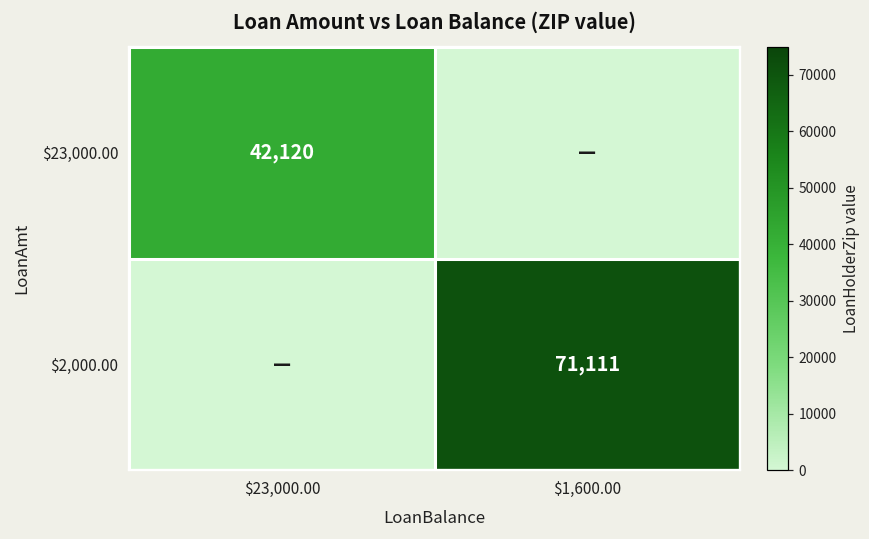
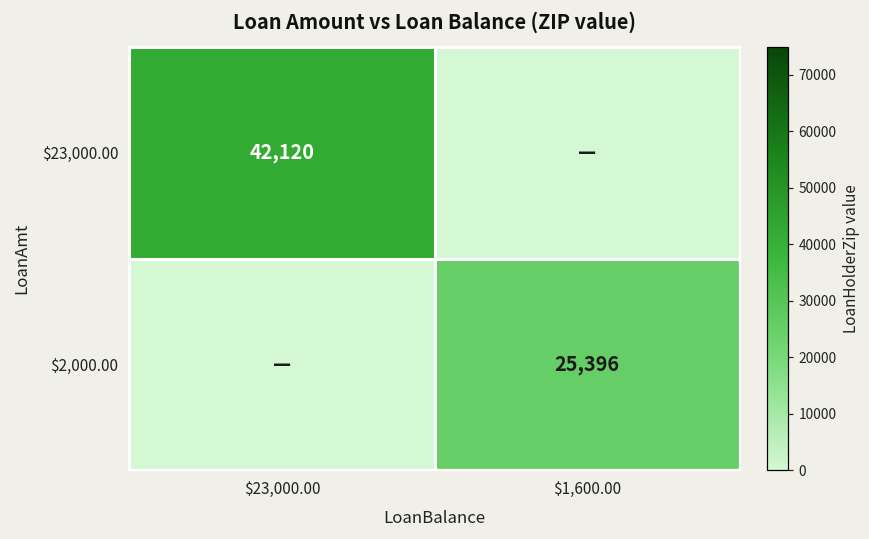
$2,000.00, $1,600.00: 71,111 -> 25,396
